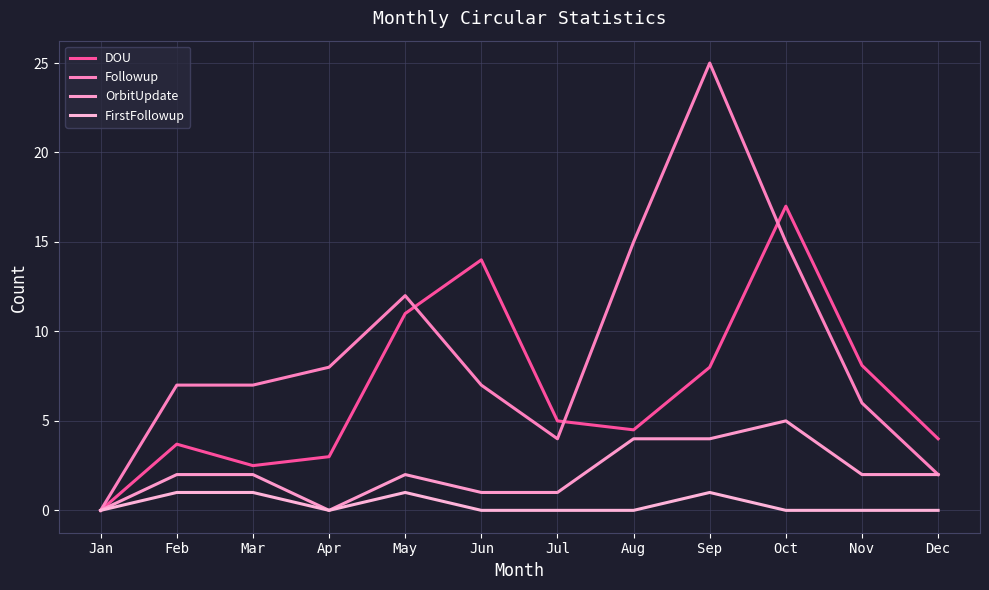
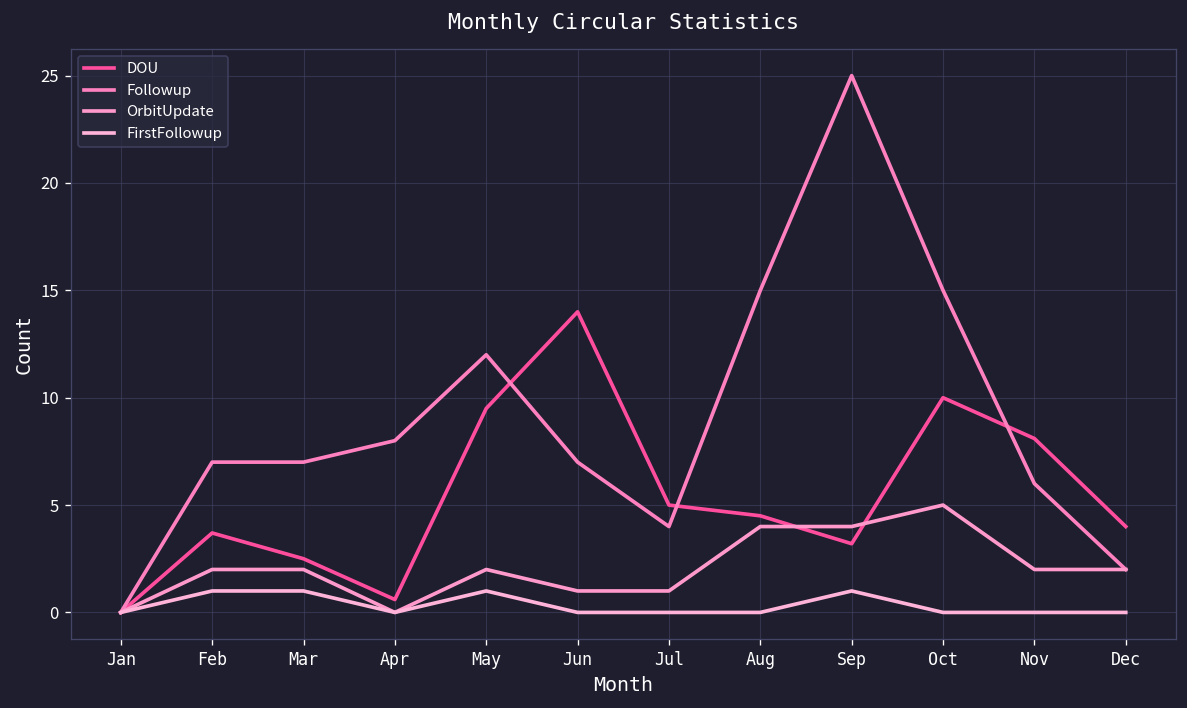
DOU, Apr: 3.0 -> 0.6
DOU, May: 11.0 -> 9.5
DOU, Sep: 8.0 -> 3.2
DOU, Oct: 17 -> 10
